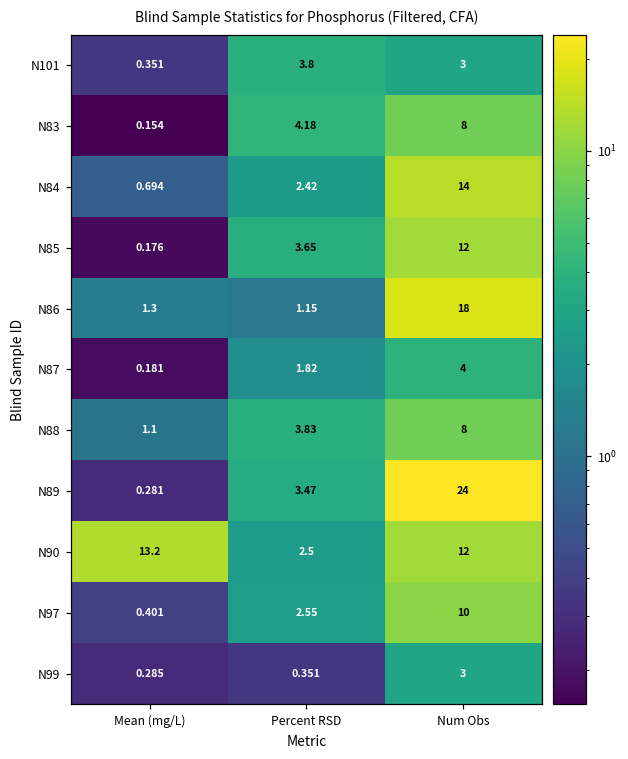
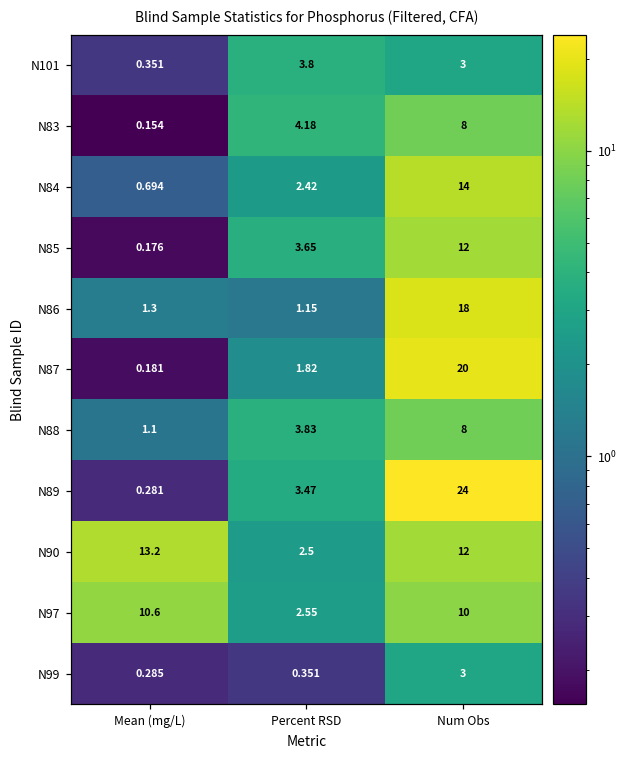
N87, Num Obs: 4 -> 20
N97, Mean (mg/L): 0.401 -> 10.6
